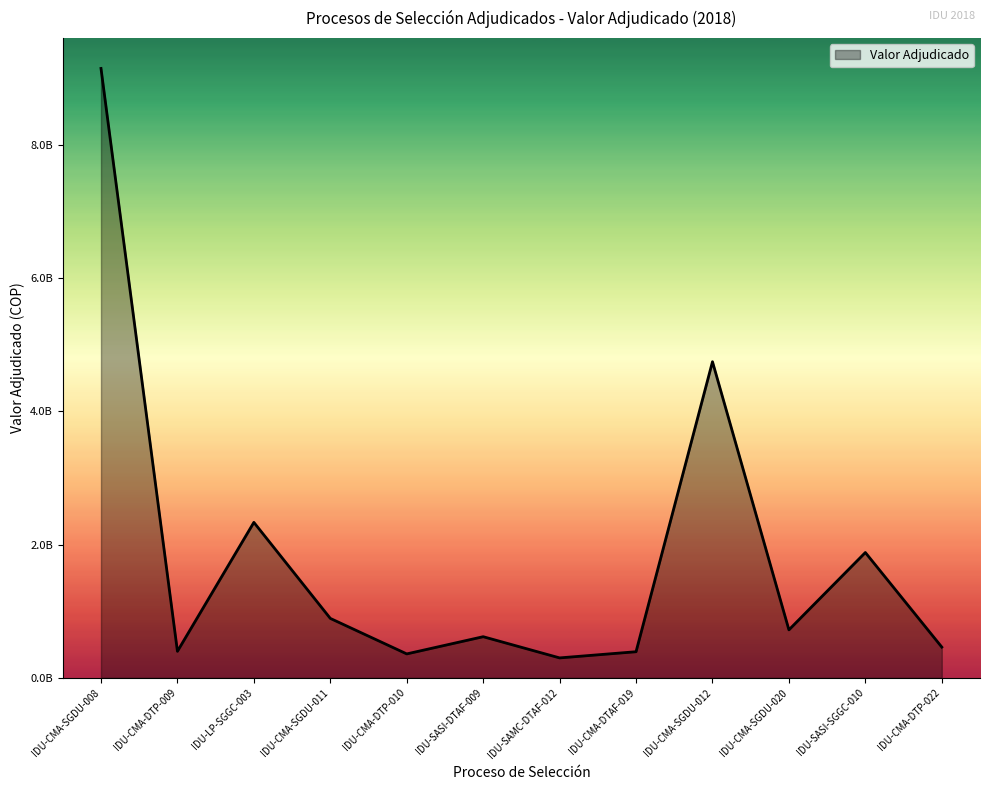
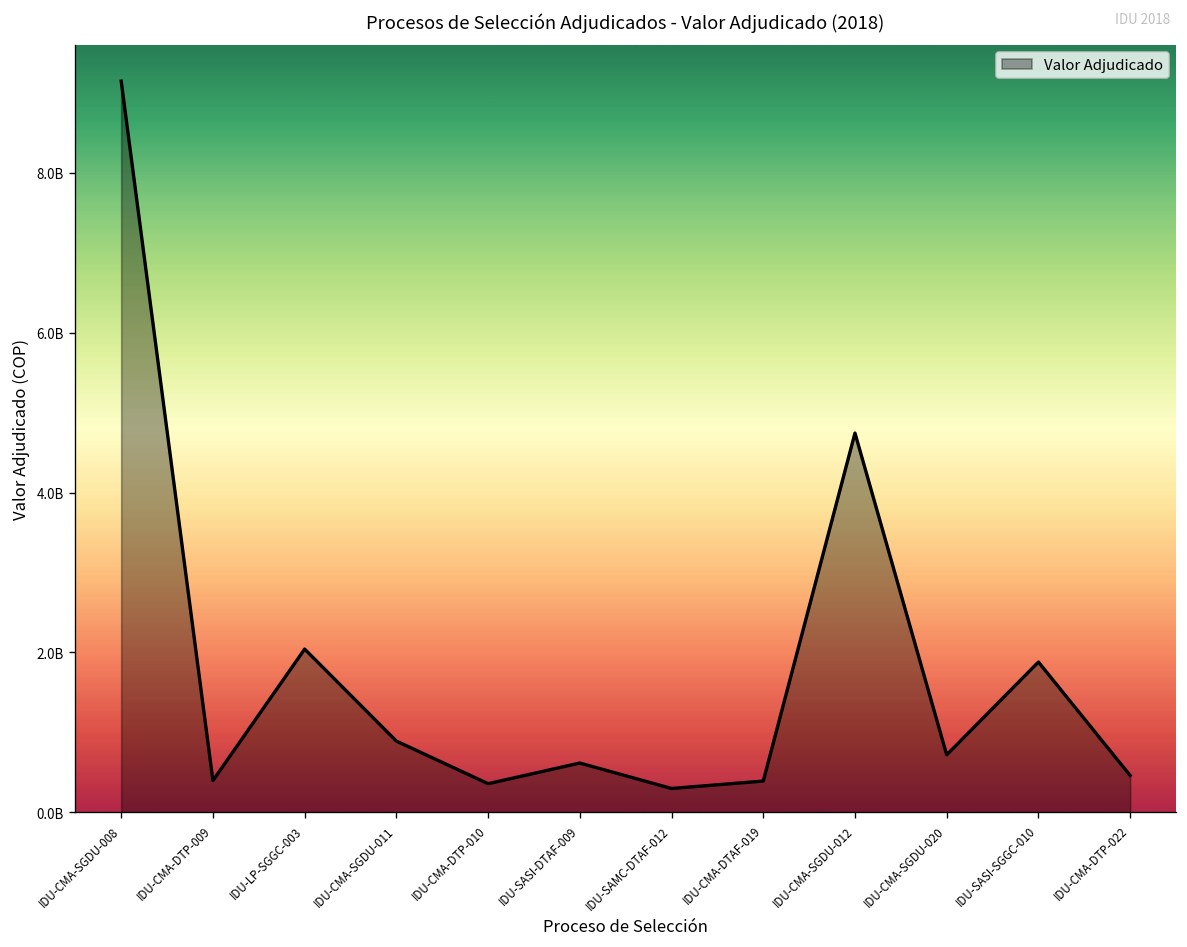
IDU-LP-SGGC-003: 2300000000 -> 2000000000
